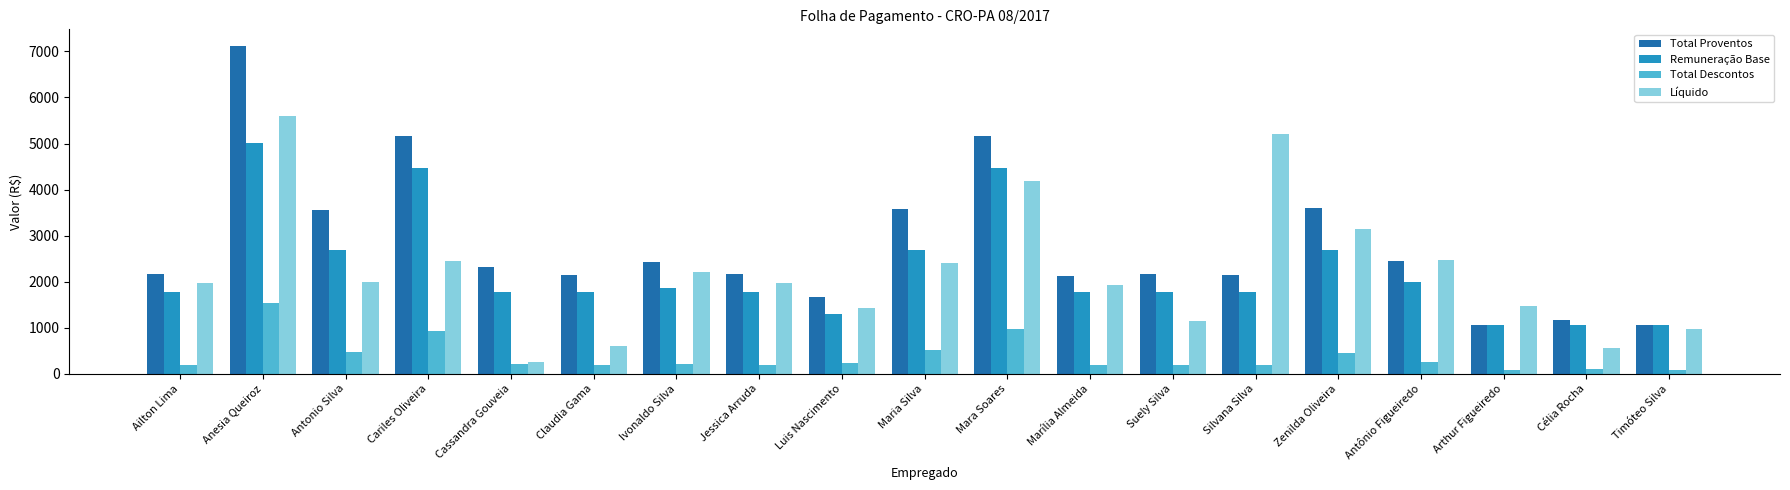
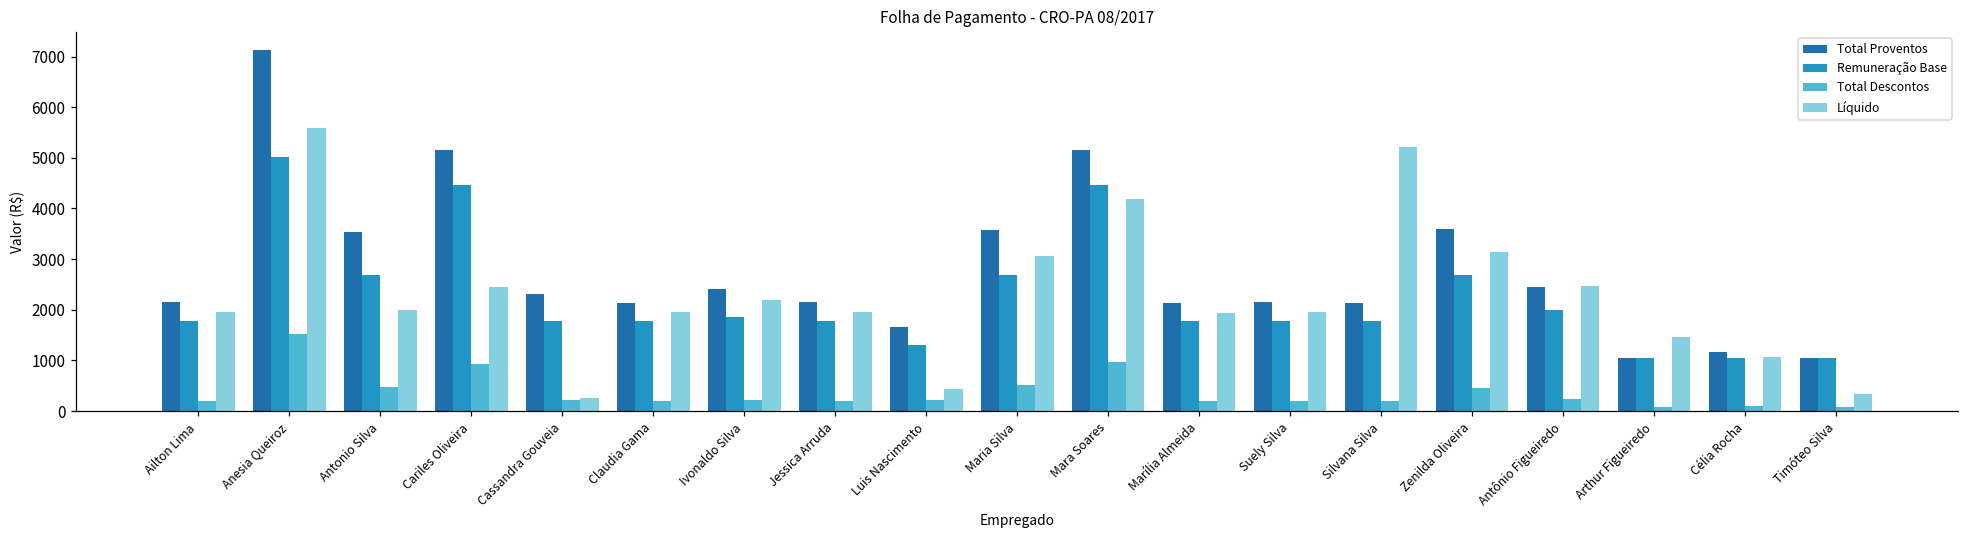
Líquido, Claudia Gama: 600 -> 1900
Líquido, Luis Nascimento: 1400 -> 400
Líquido, Maria Silva: 2400 -> 3100
Líquido, Suely Silva: 1100 -> 2000
Líquido, Célia Rocha: 600 -> 1100
Líquido, Timóteo Silva: 1000 -> 300
